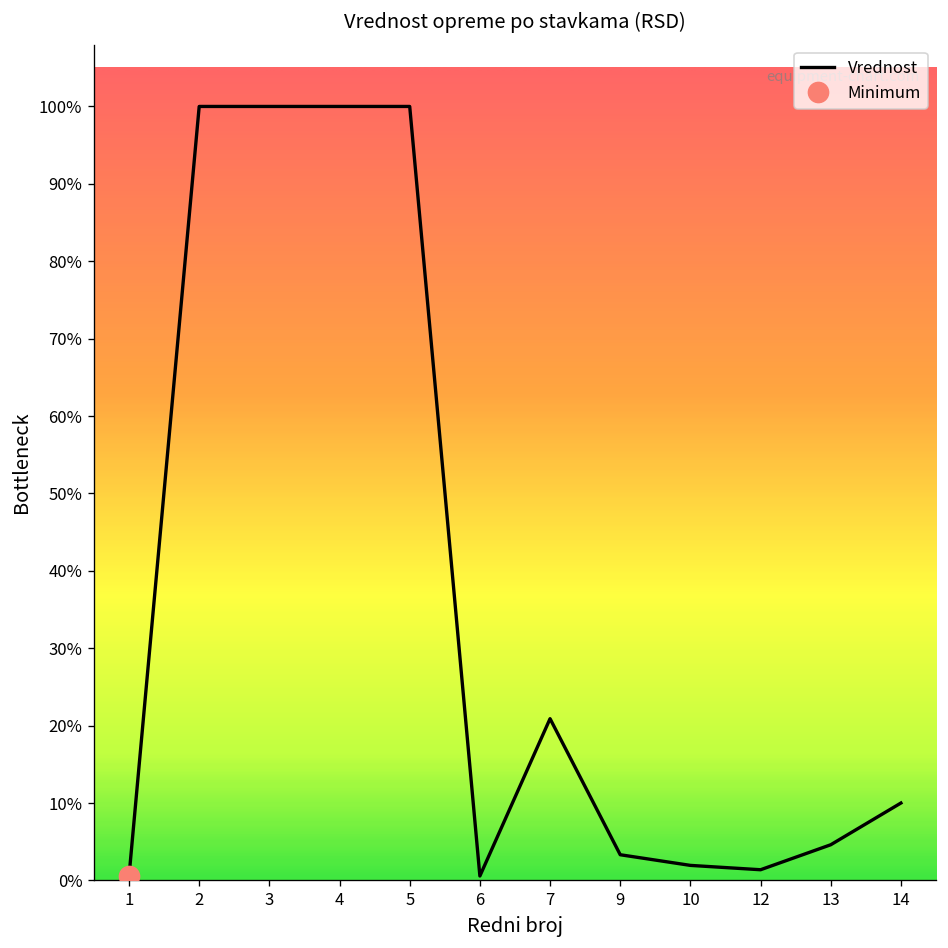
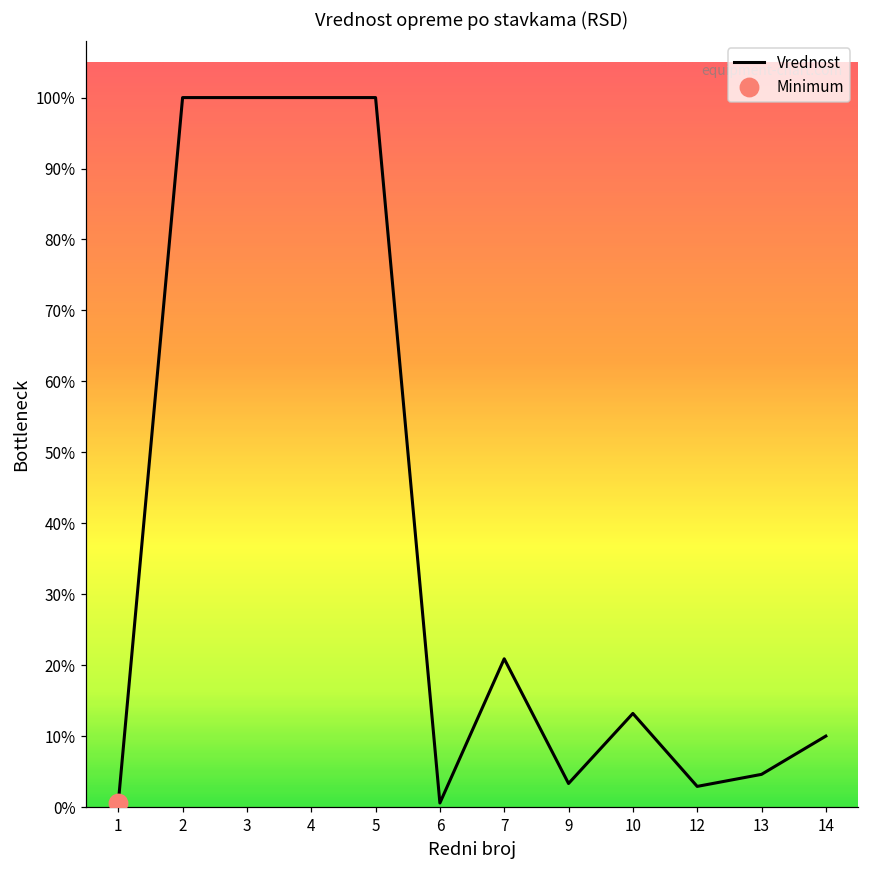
Vrednost, 10: 2% -> 13%
Vrednost, 12: 1% -> 3%
